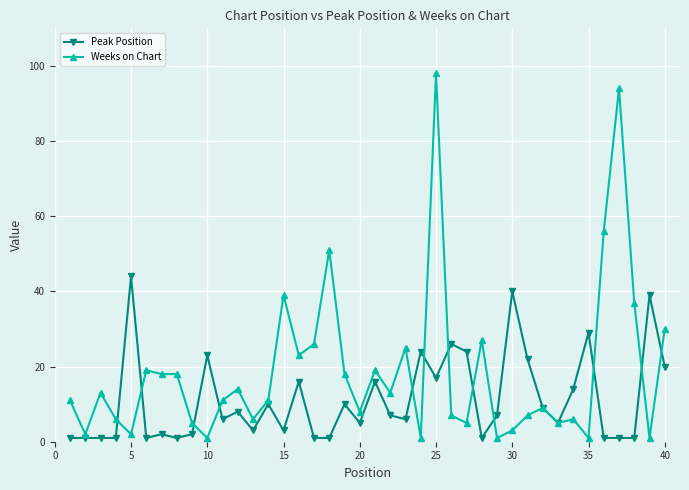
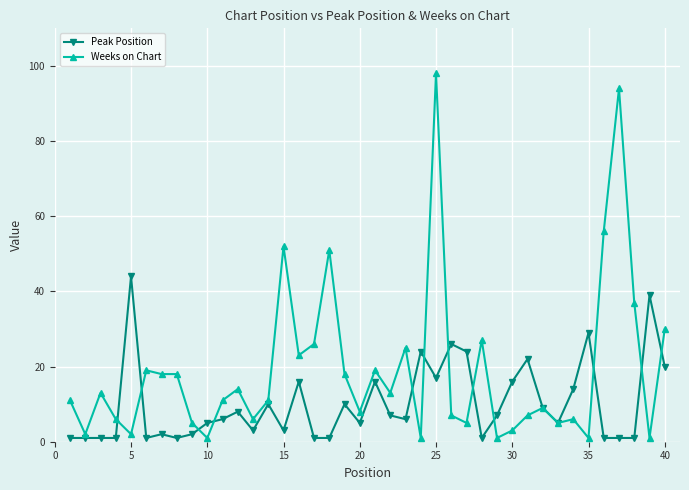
Peak Position, 10: 23 -> 5
Weeks on Chart, 15: 39 -> 52
Peak Position, 30: 40 -> 16
